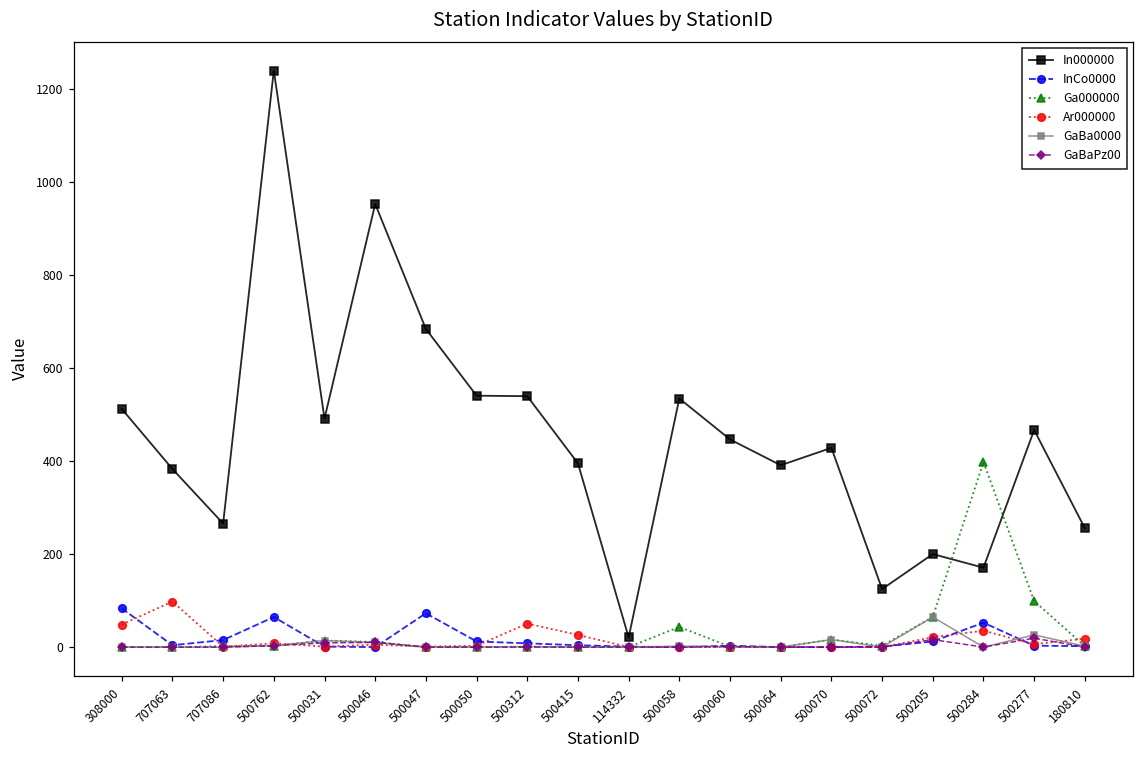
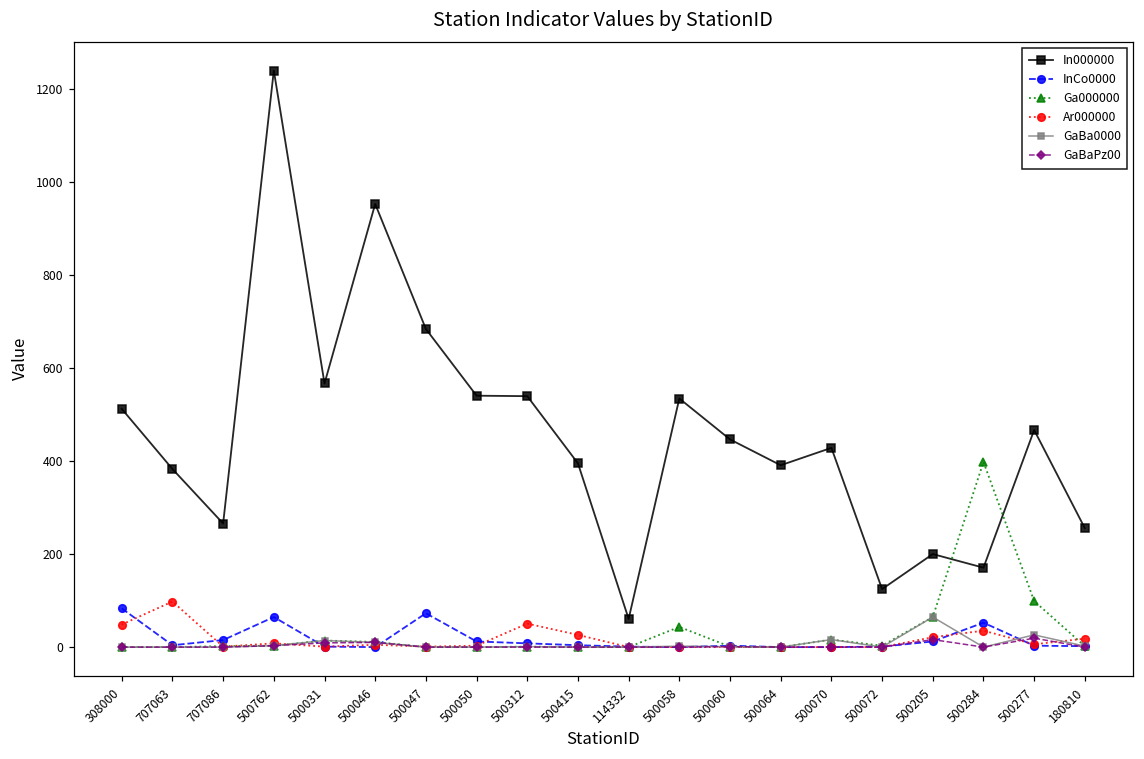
In000000, 500031: 490 -> 570
In000000, 114332: 20 -> 60
